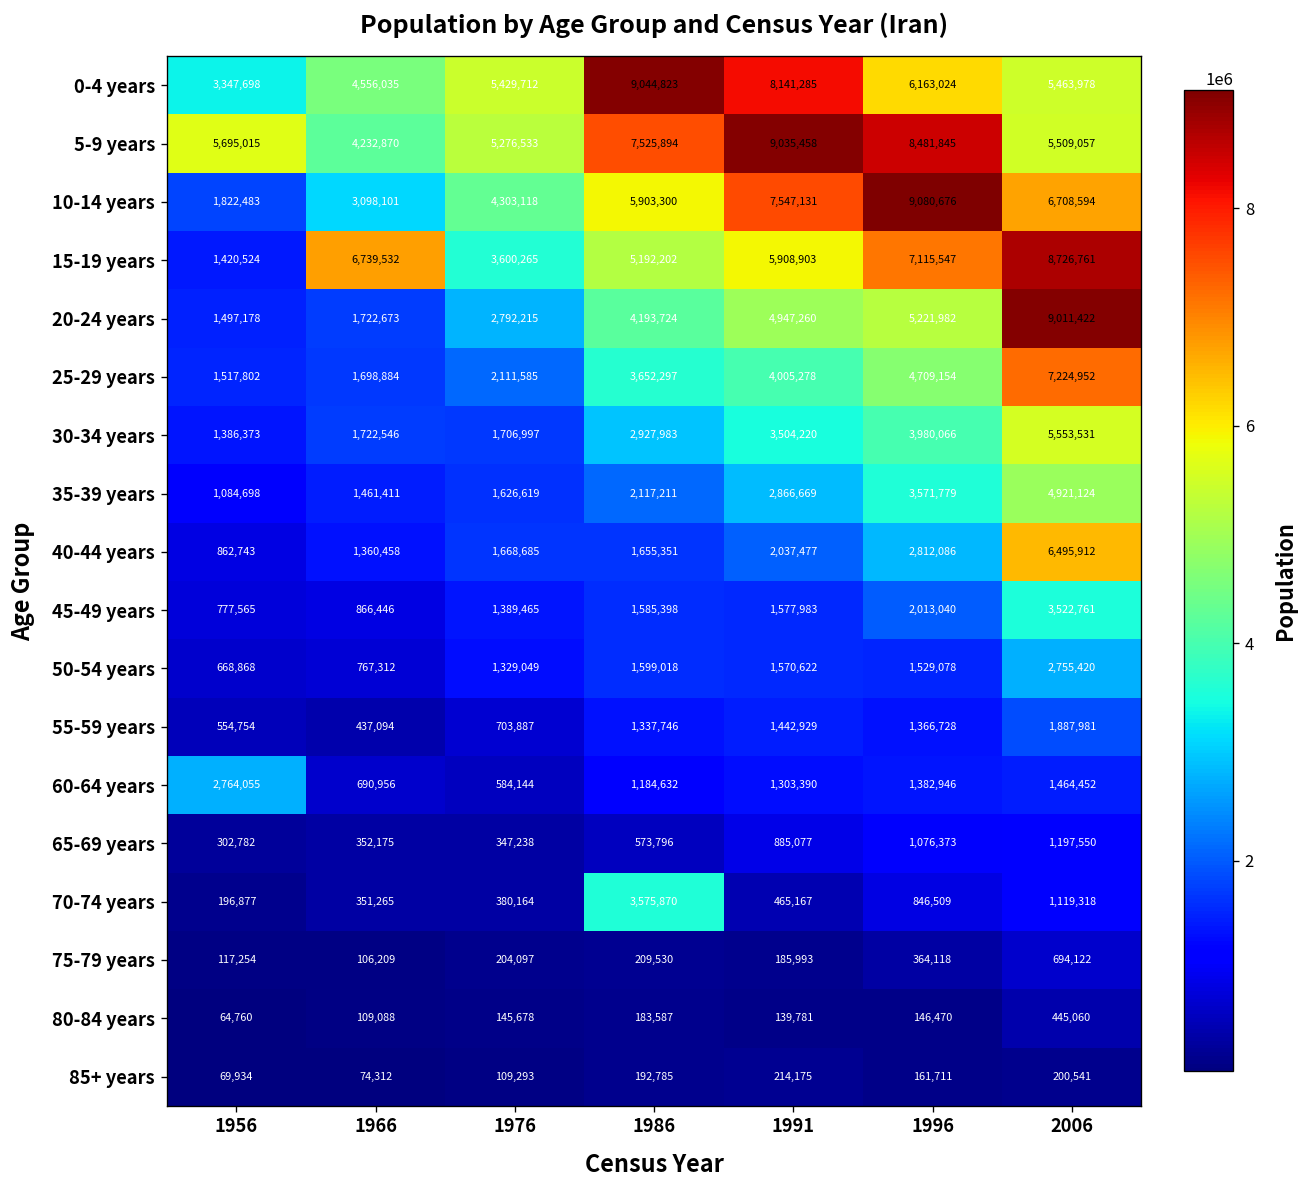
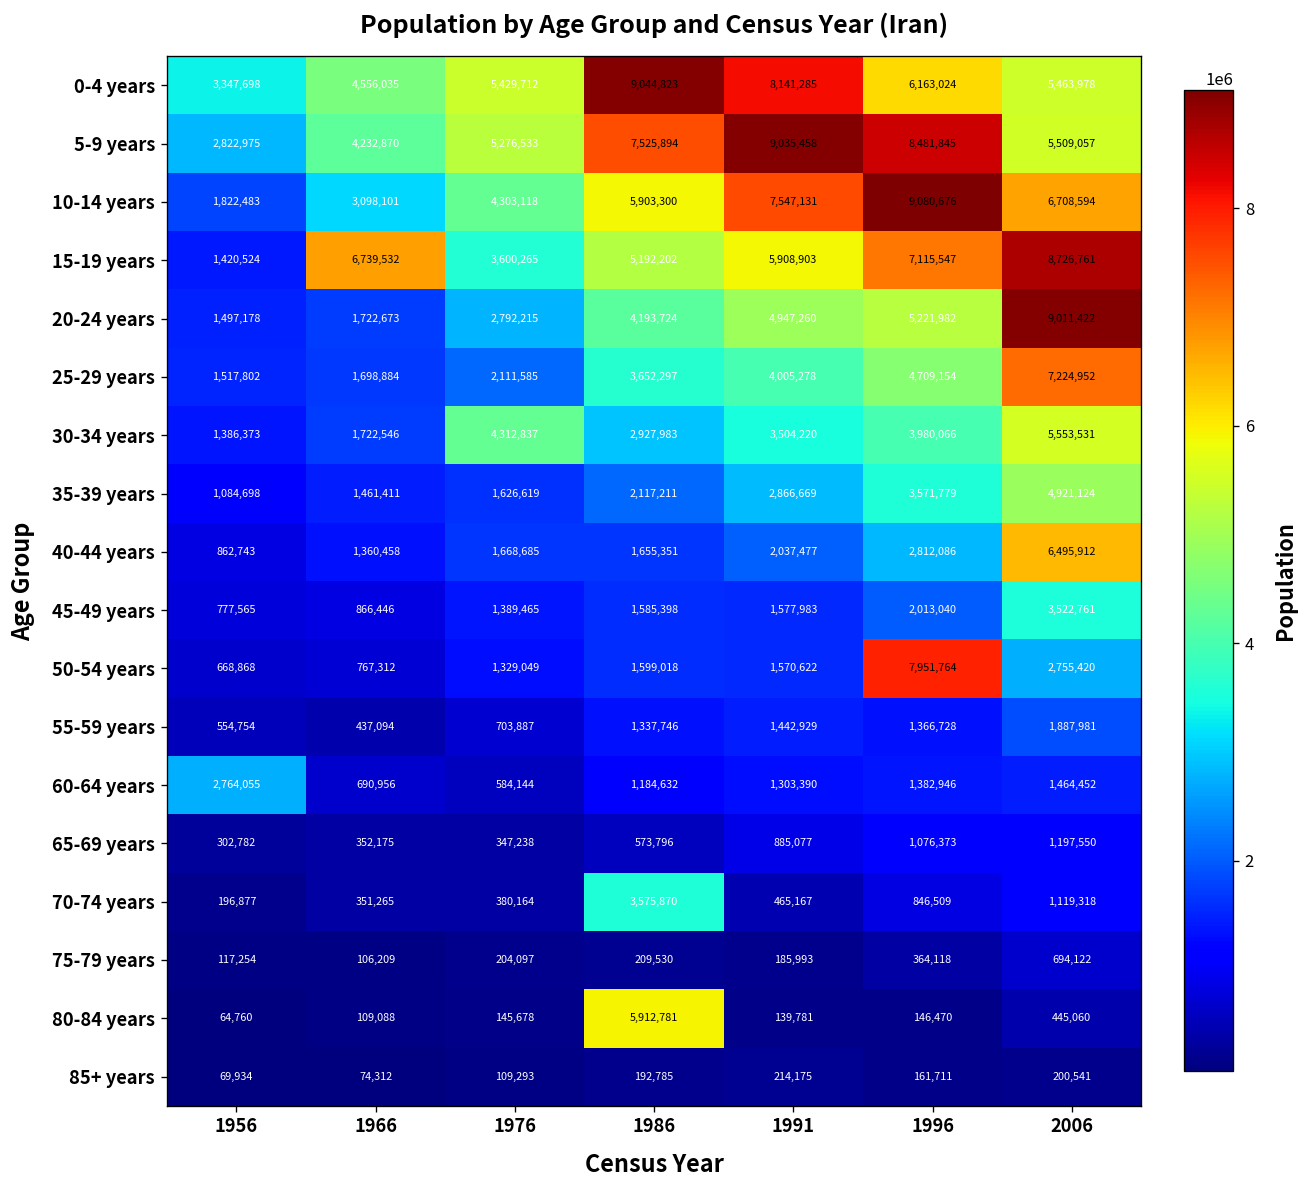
5-9 years, 1956: 5,695,015 -> 2,822,975
30-34 years, 1976: 1,706,997 -> 4,312,837
50-54 years, 1996: 1,529,078 -> 7,951,764
80-84 years, 1986: 183,587 -> 5,912,781
